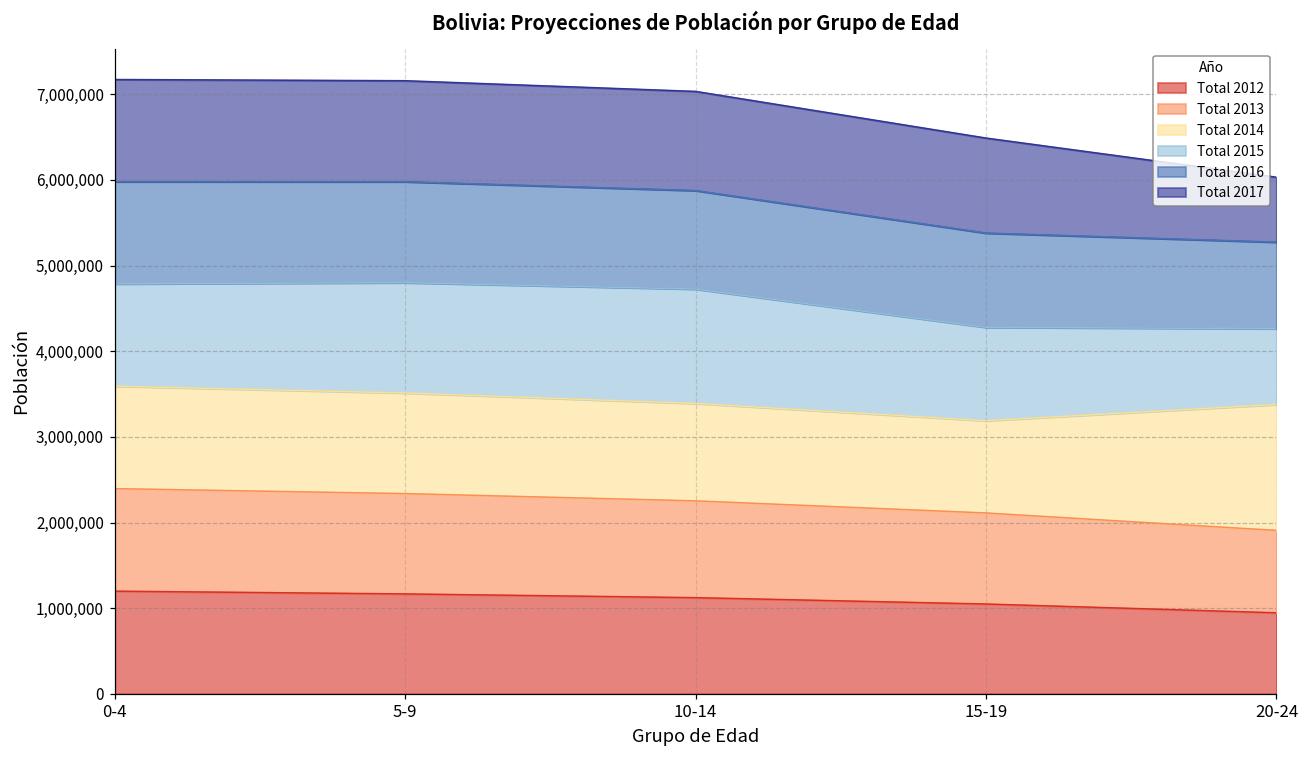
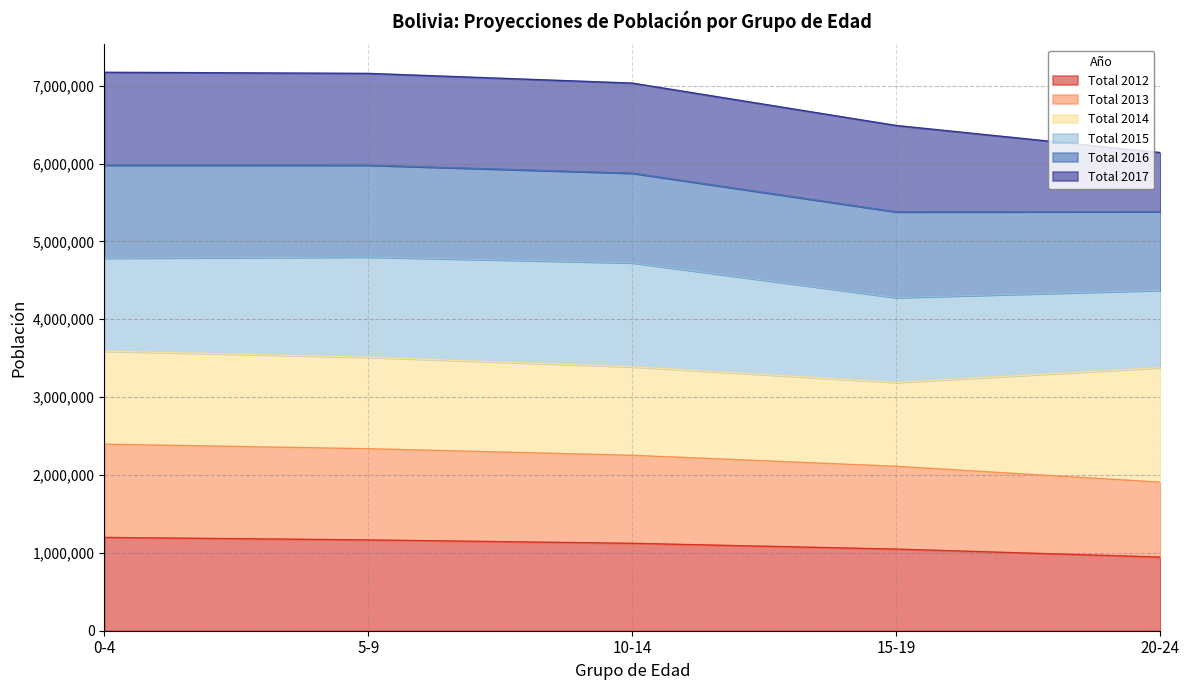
Total 2015, 20-24: 900,000 -> 1,000,000
